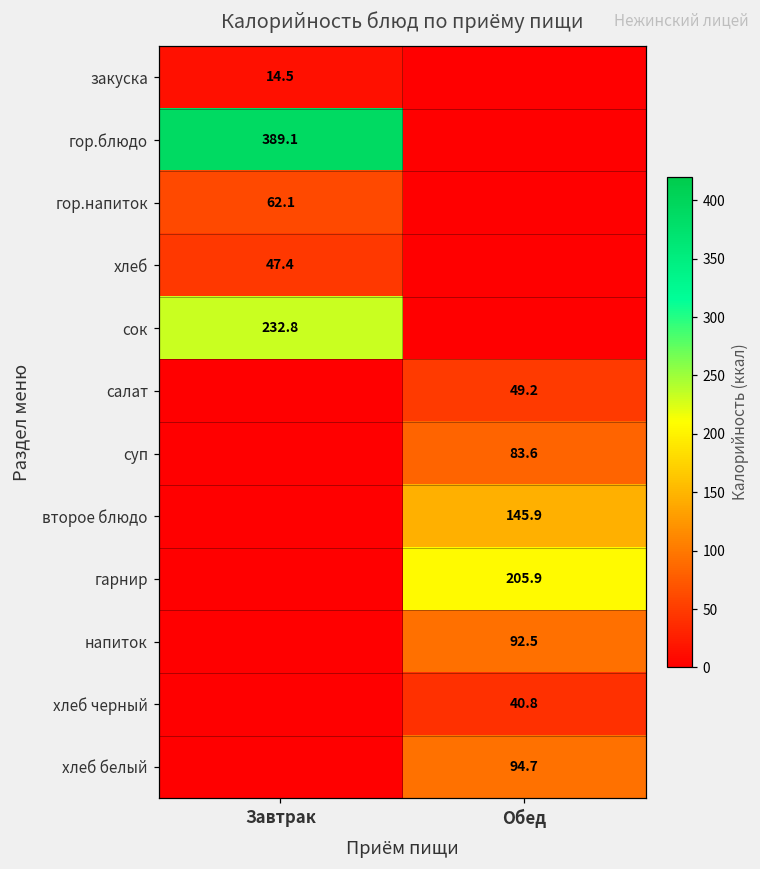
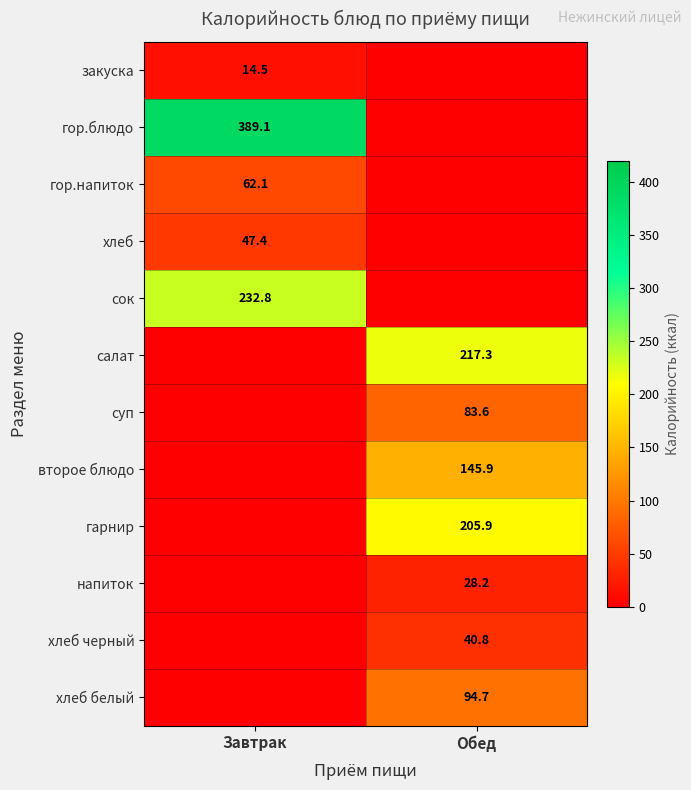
салат, Обед: 49.2 -> 217.3
напиток, Обед: 92.5 -> 28.2
